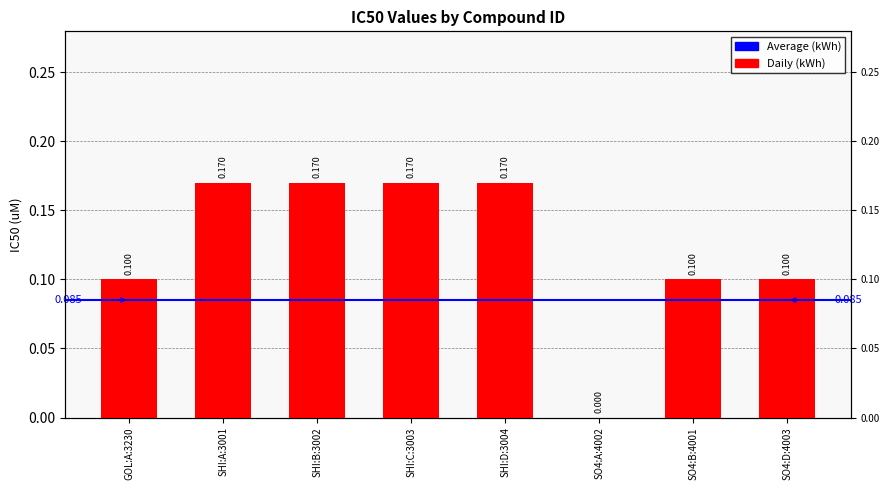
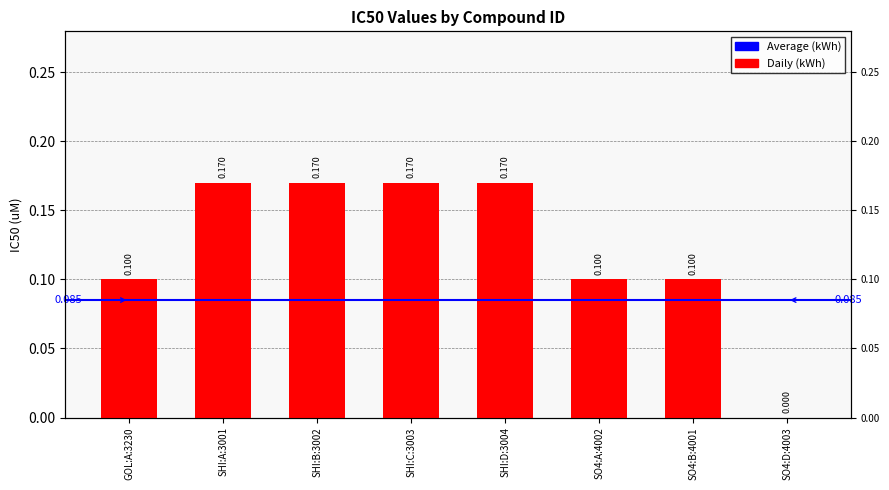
SO4:A:4002: 0.000 -> 0.100
SO4:D:4003: 0.100 -> 0.000
